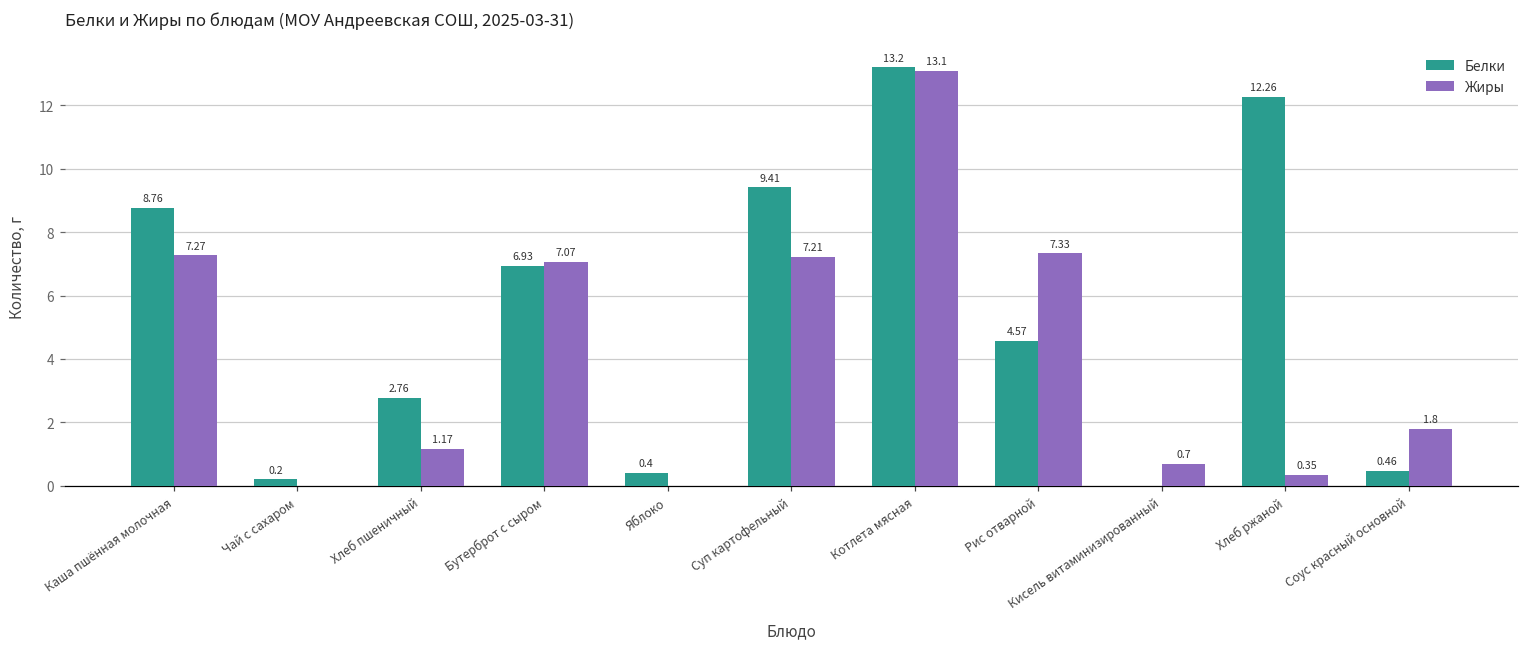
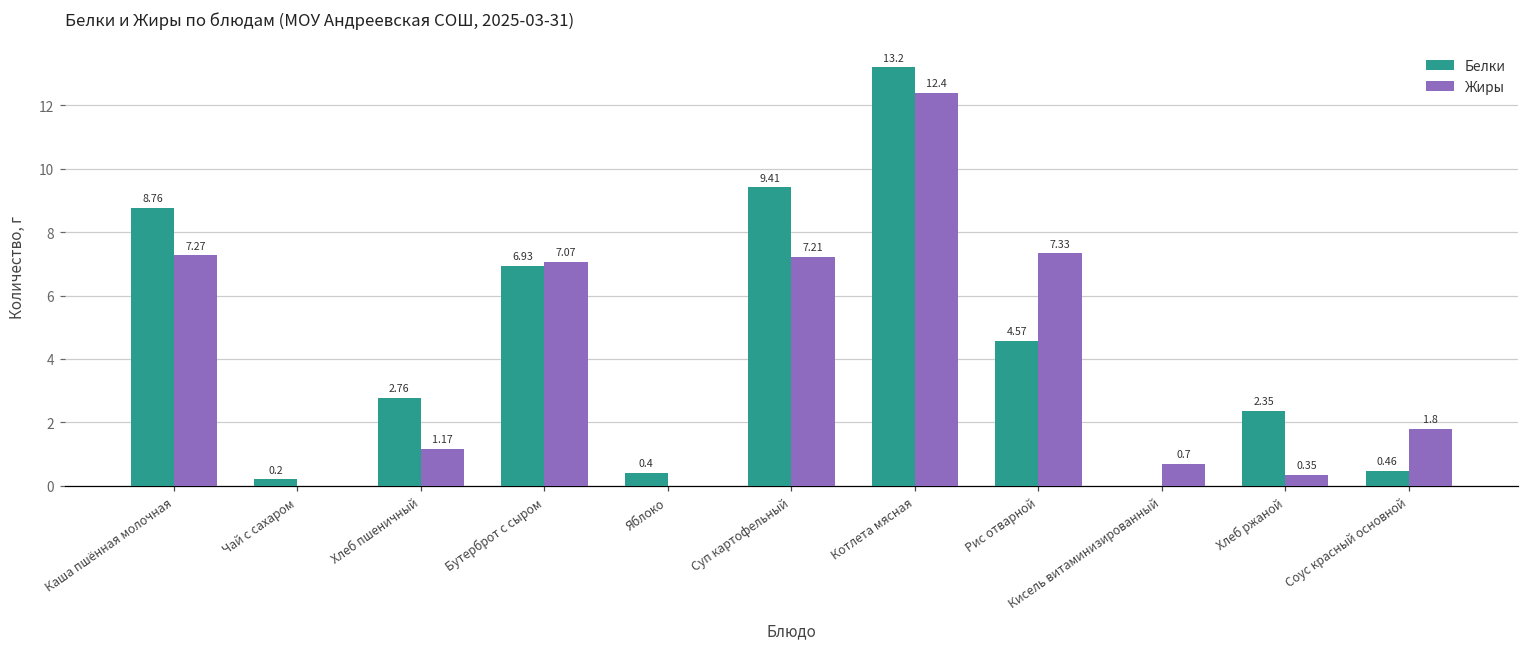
Жиры, Котлета мясная: 13.1 -> 12.4
Белки, Хлеб ржаной: 12.26 -> 2.35
